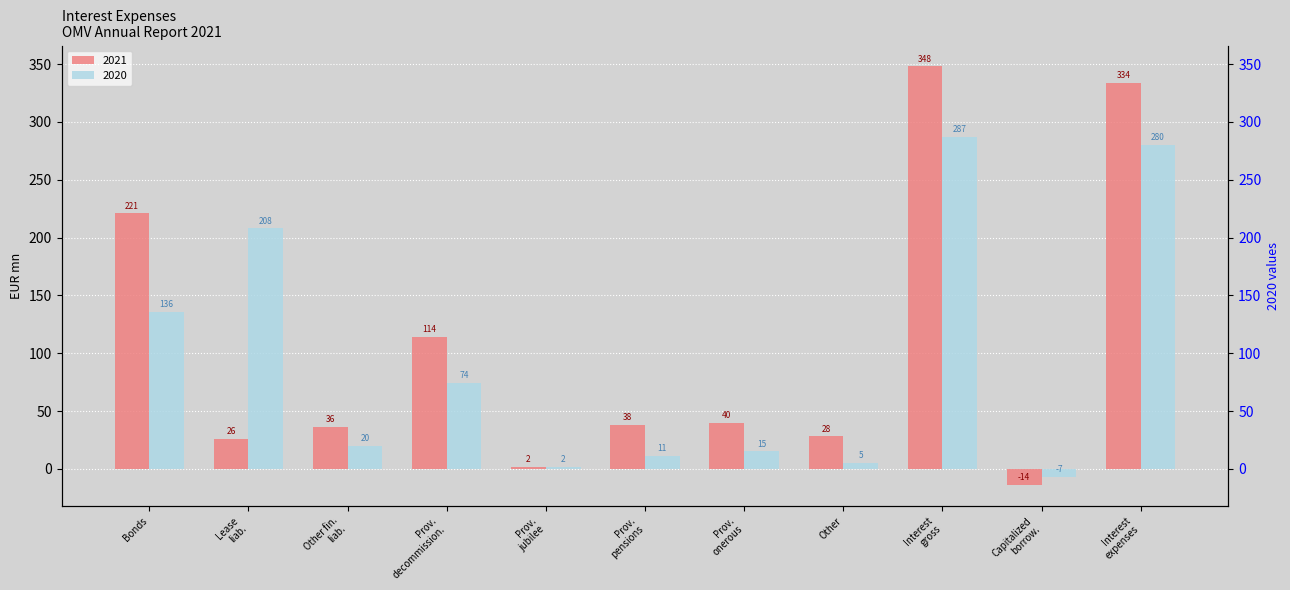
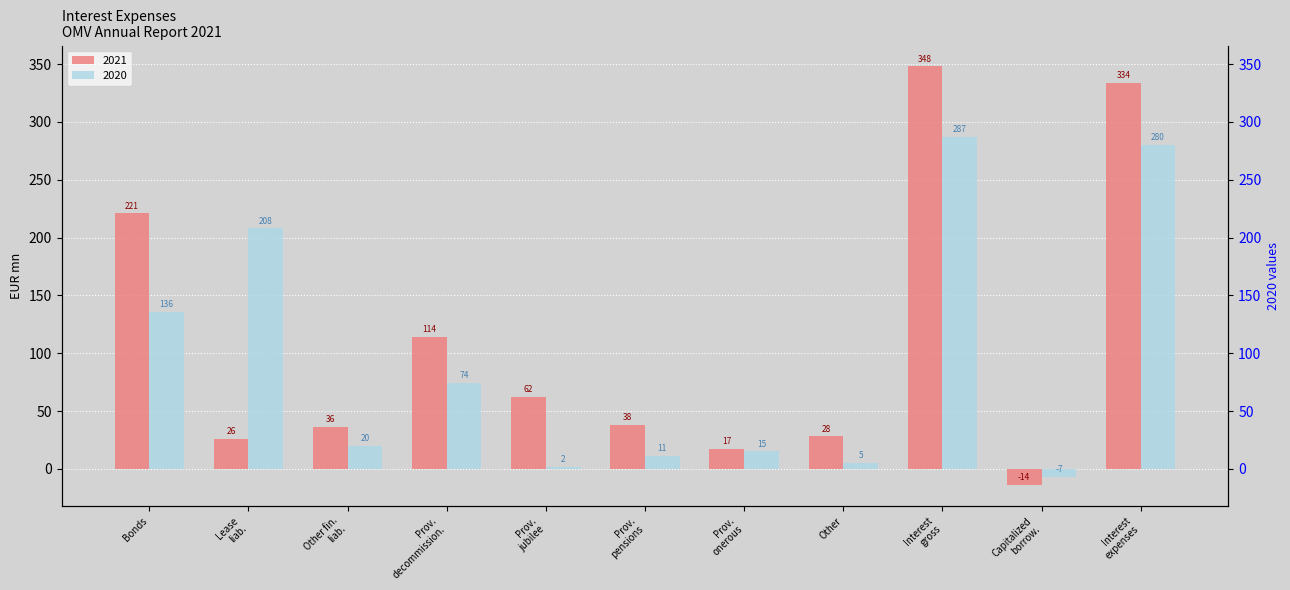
2021, Prov. jubilee: 2 -> 62
2021, Prov. onerous: 40 -> 17
